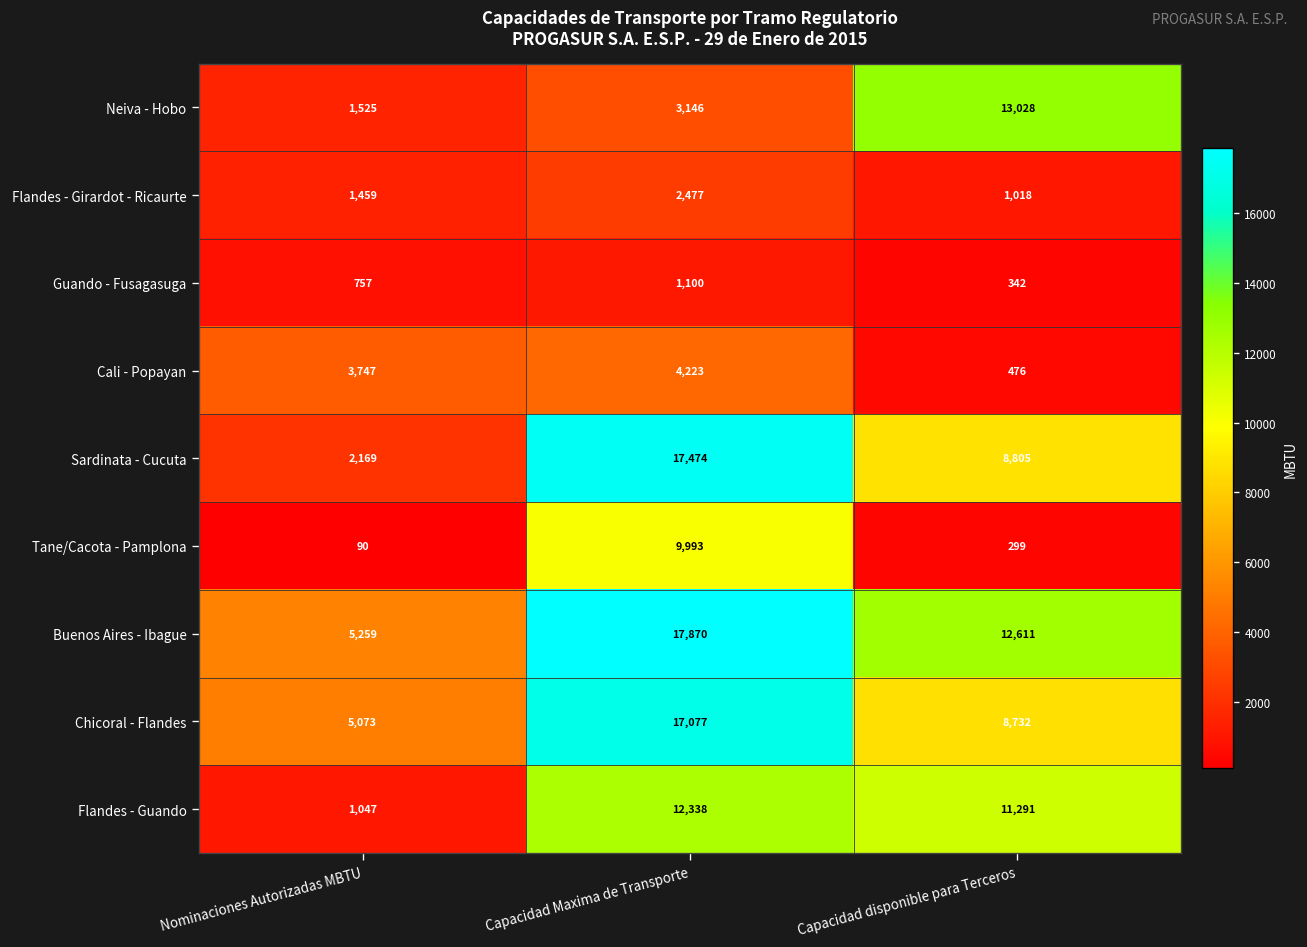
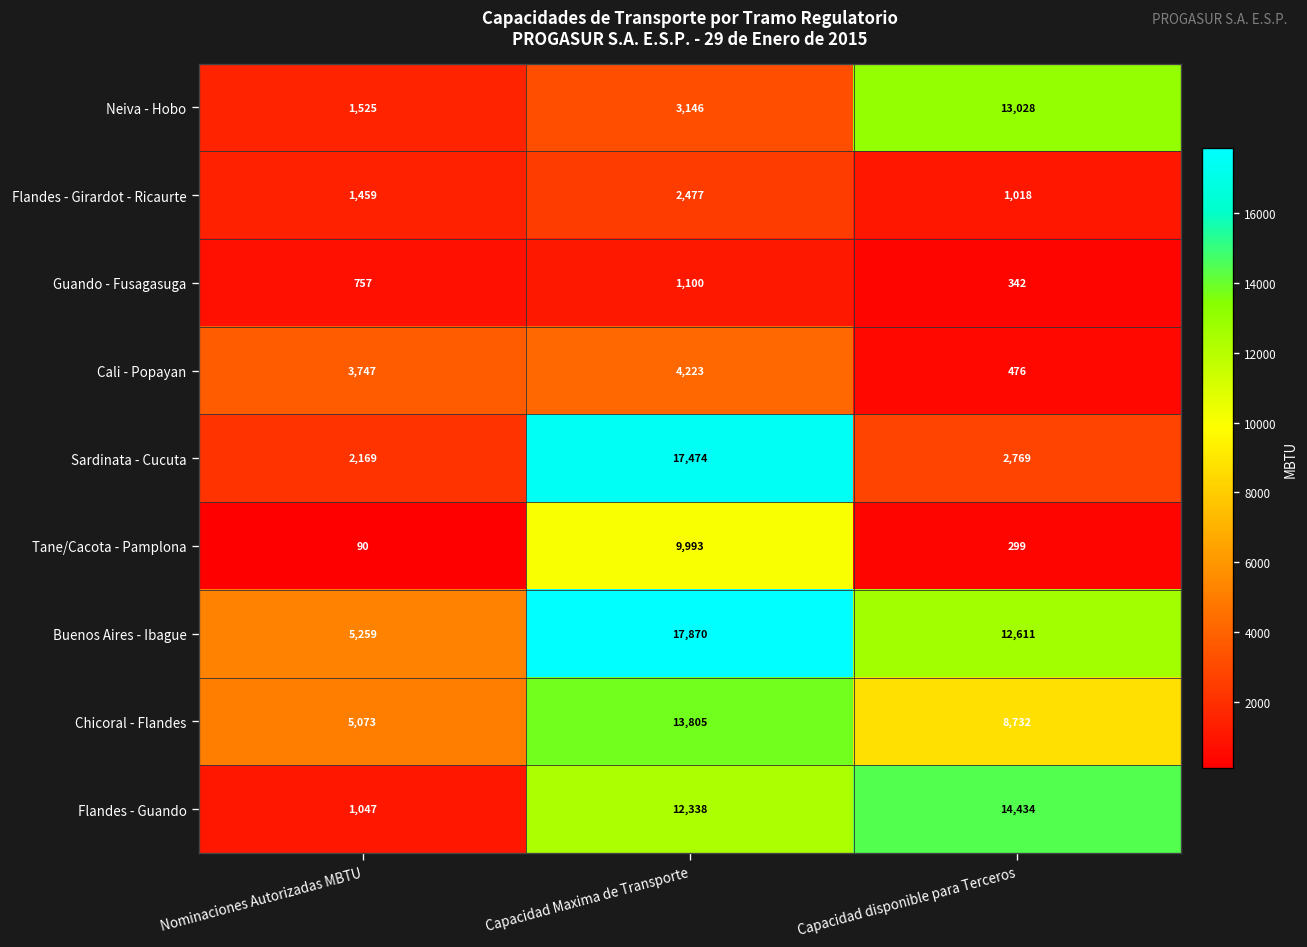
Sardinata - Cucuta, Capacidad disponible para Terceros: 8,805 -> 2,769
Chicoral - Flandes, Capacidad Maxima de Transporte: 17,077 -> 13,805
Flandes - Guando, Capacidad disponible para Terceros: 11,291 -> 14,434
